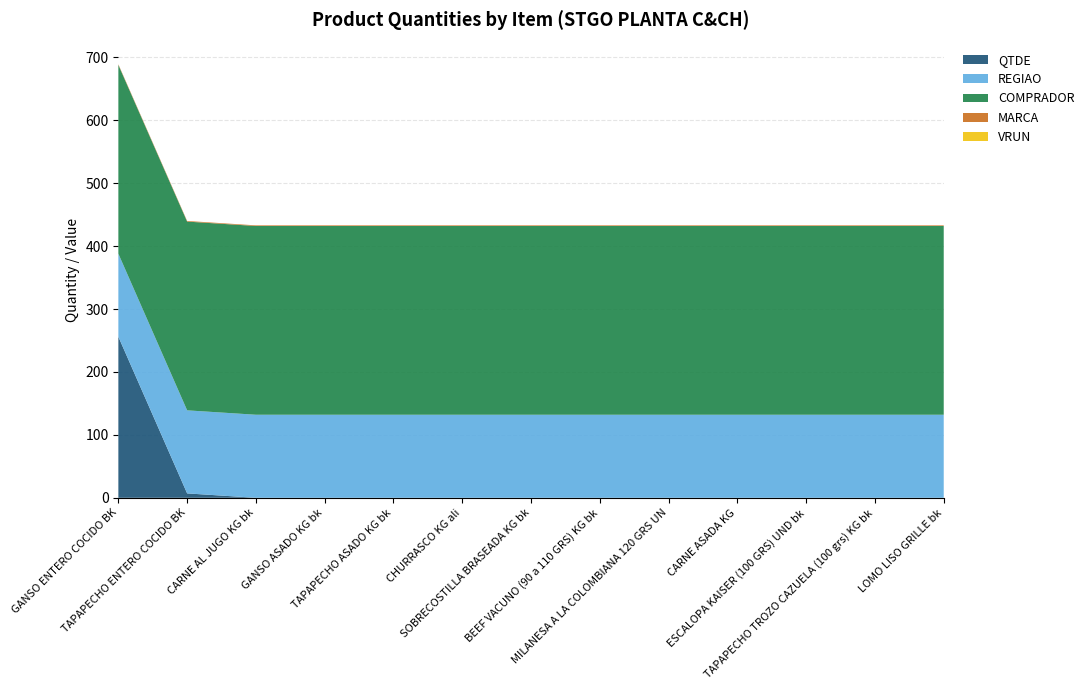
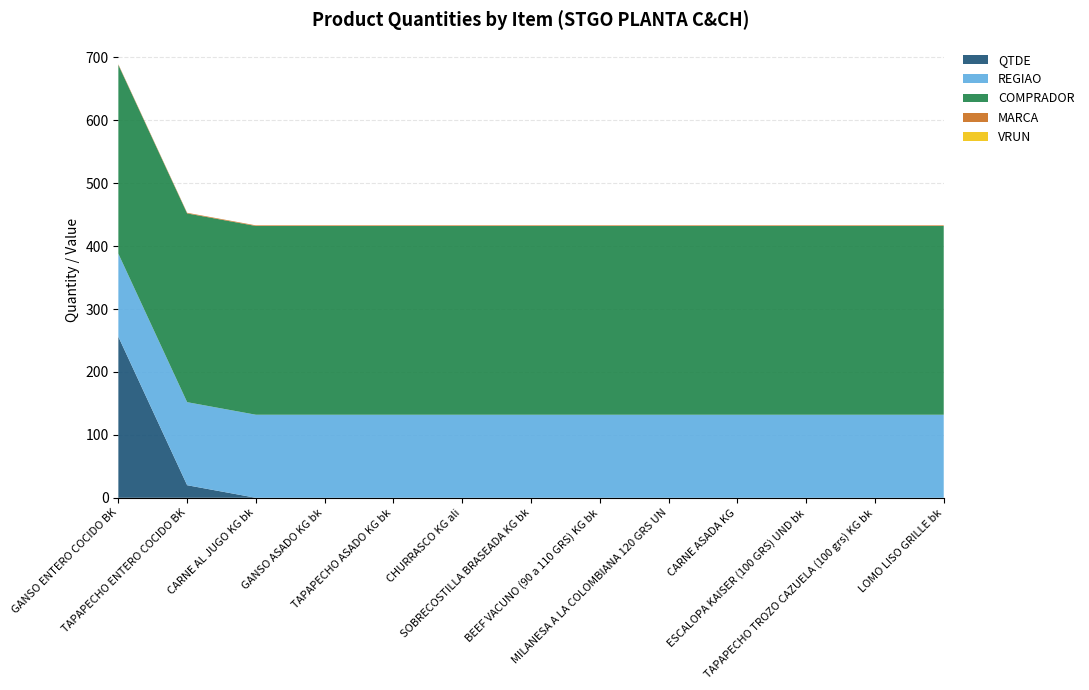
QTDE, TAPAPECHO ENTERO COCIDO BK: 10 -> 20
